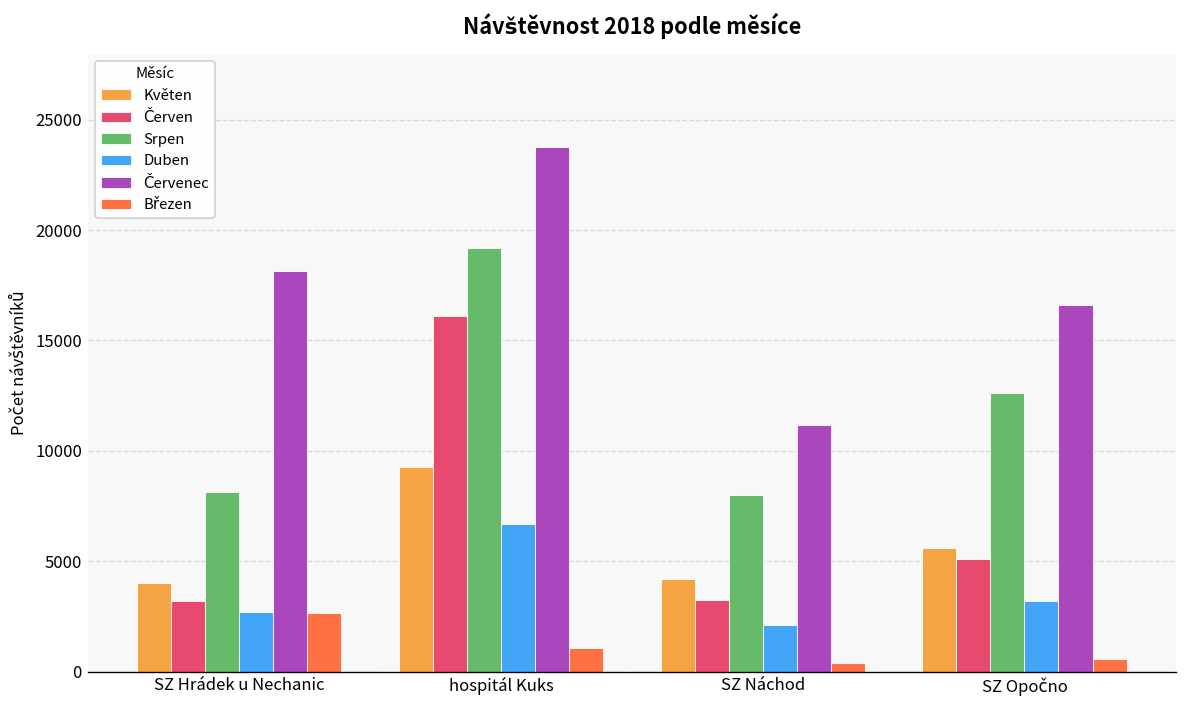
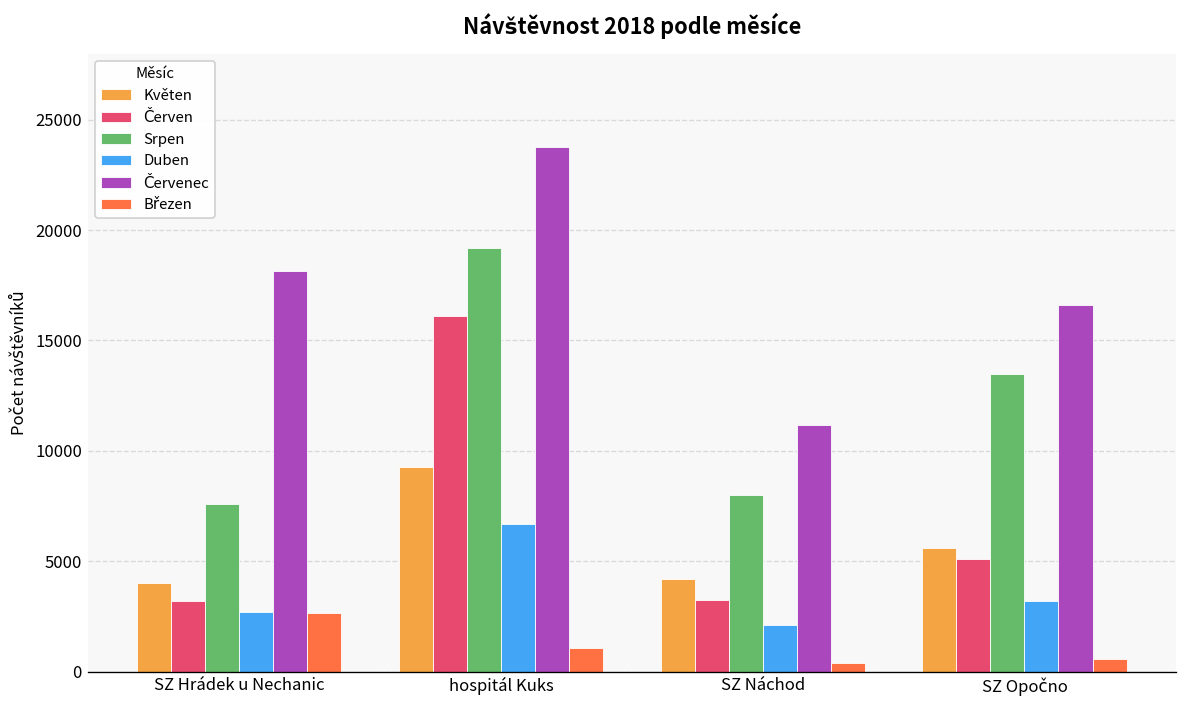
Srpen, SZ Hrádek u Nechanic: 8100 -> 7600
Srpen, SZ Opočno: 12600 -> 13500
